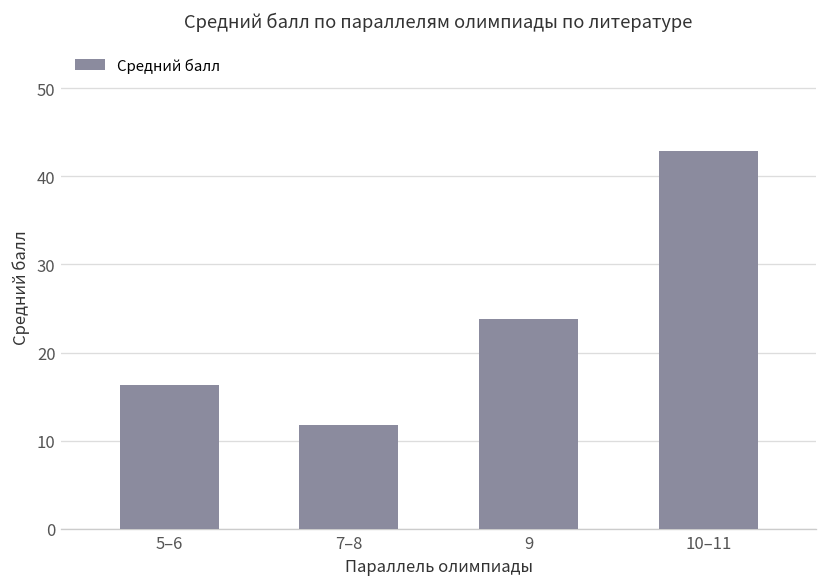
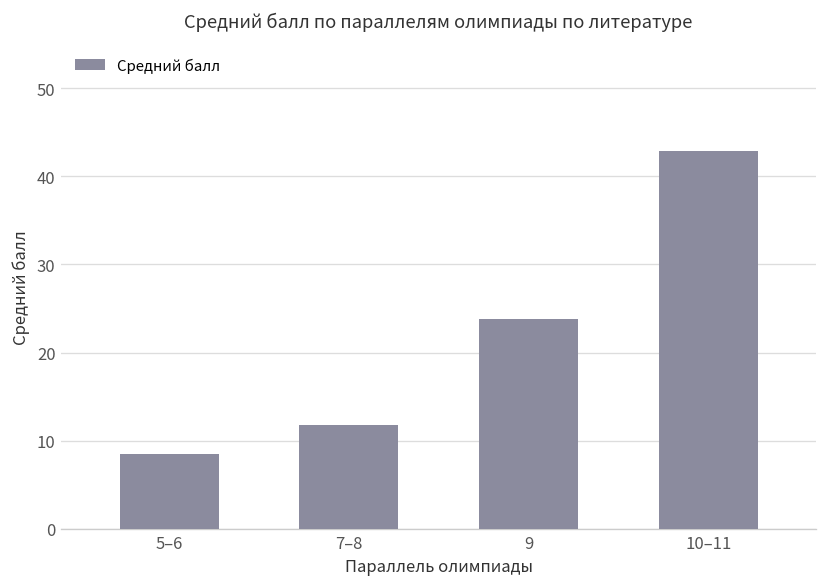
5–6: 16 -> 9
